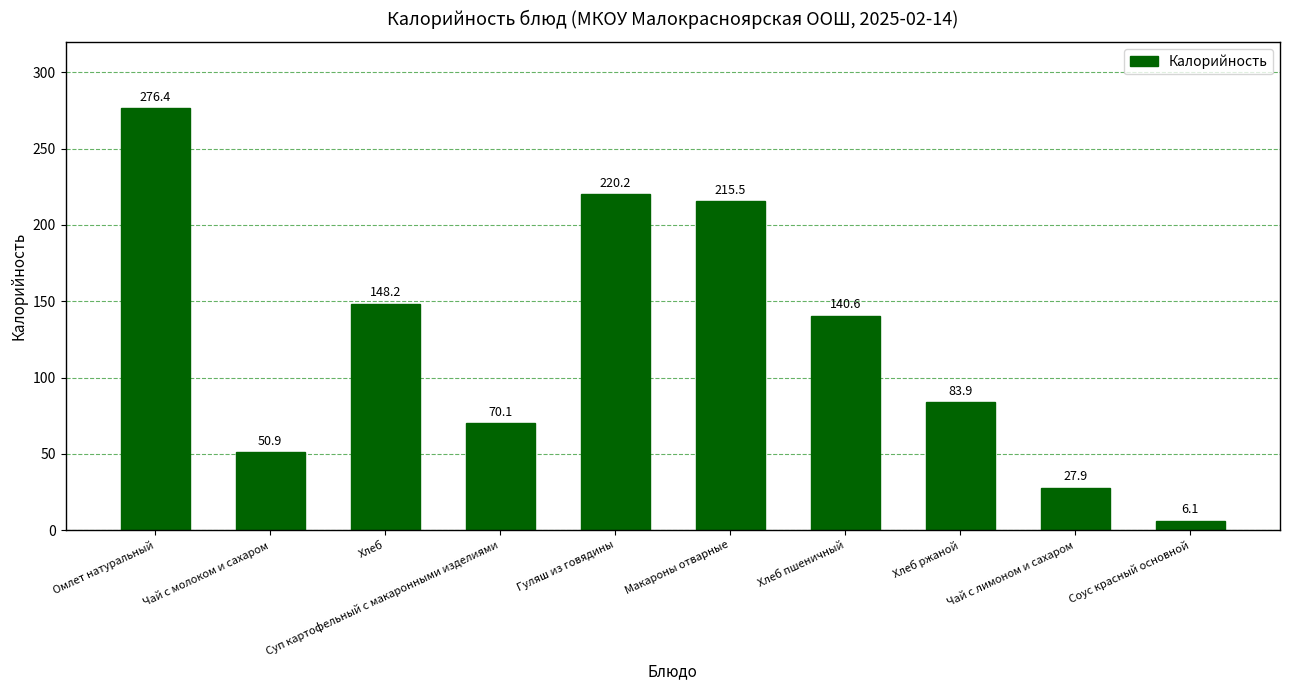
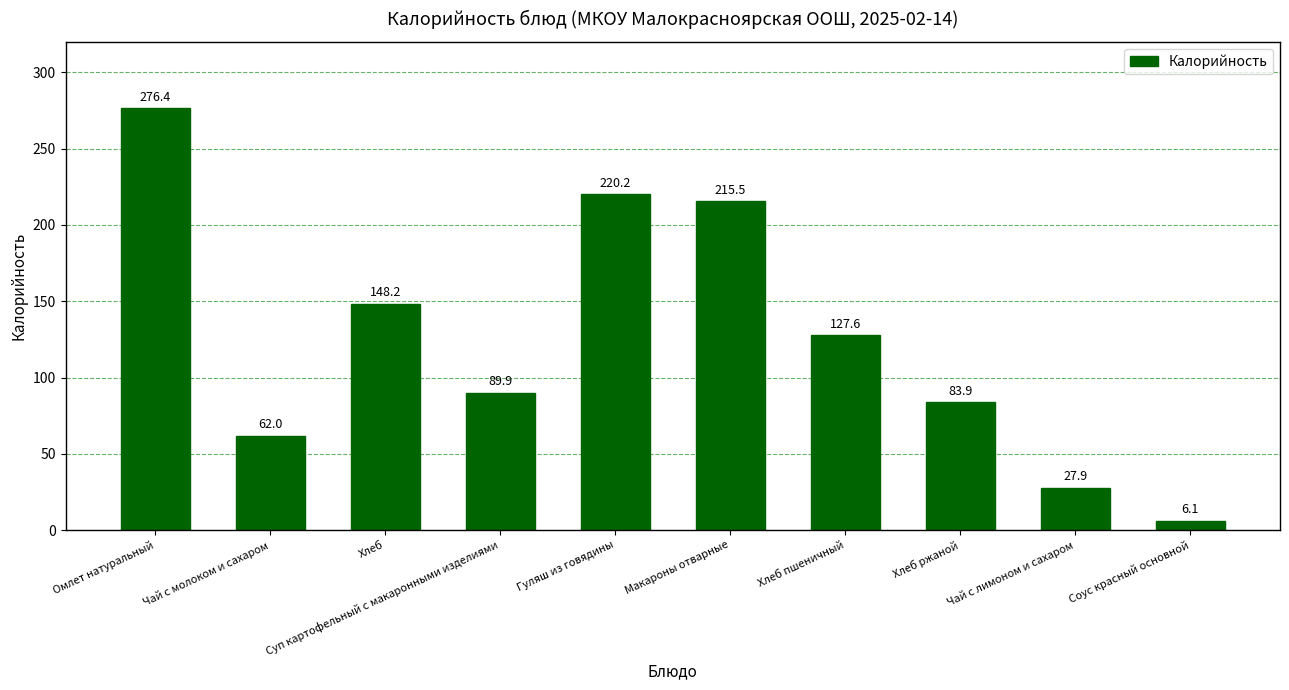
Чай с молоком и сахаром: 50.9 -> 62.0
Суп картофельный с макаронными изделиями: 70.1 -> 89.9
Хлеб пшеничный: 140.6 -> 127.6
